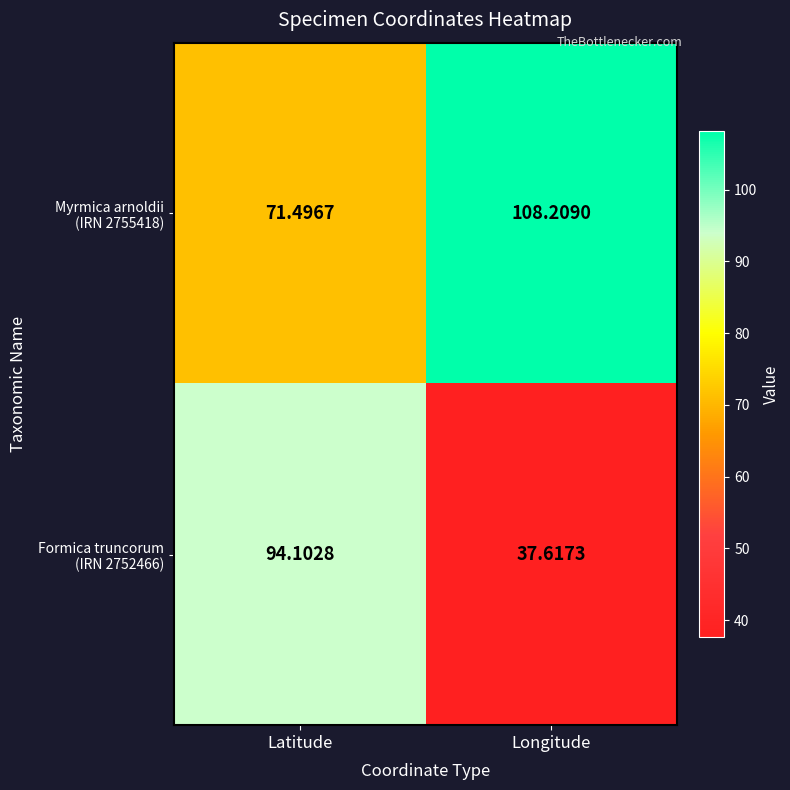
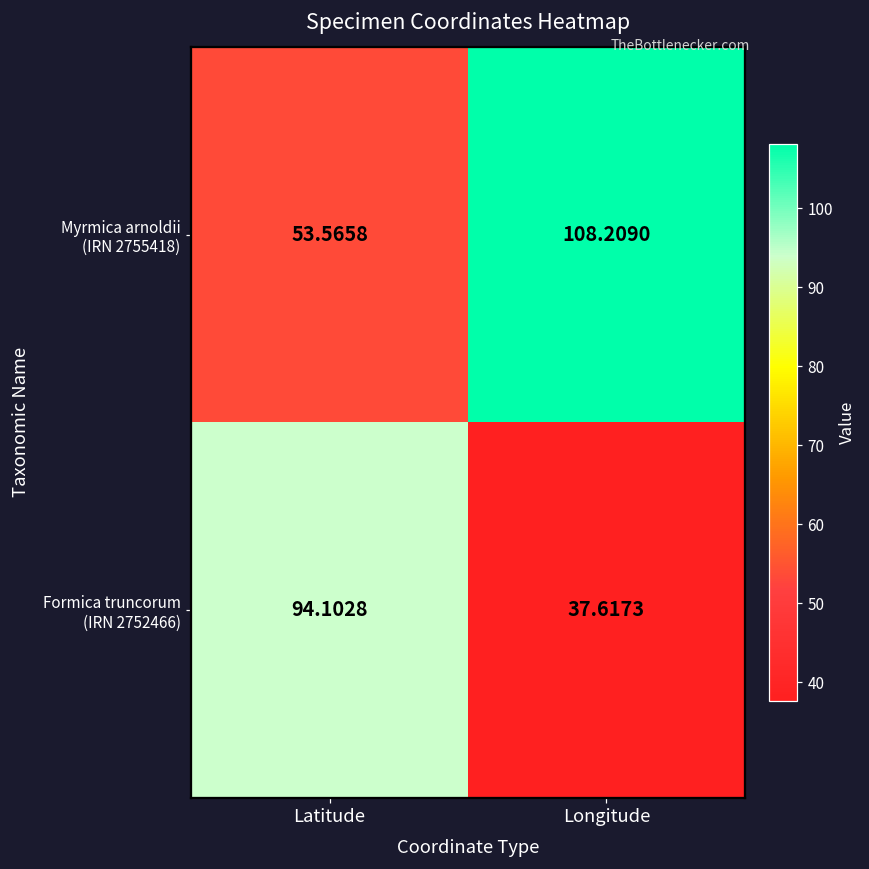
Myrmica arnoldii (IRN 2755418), Latitude: 71.4967 -> 53.5658
